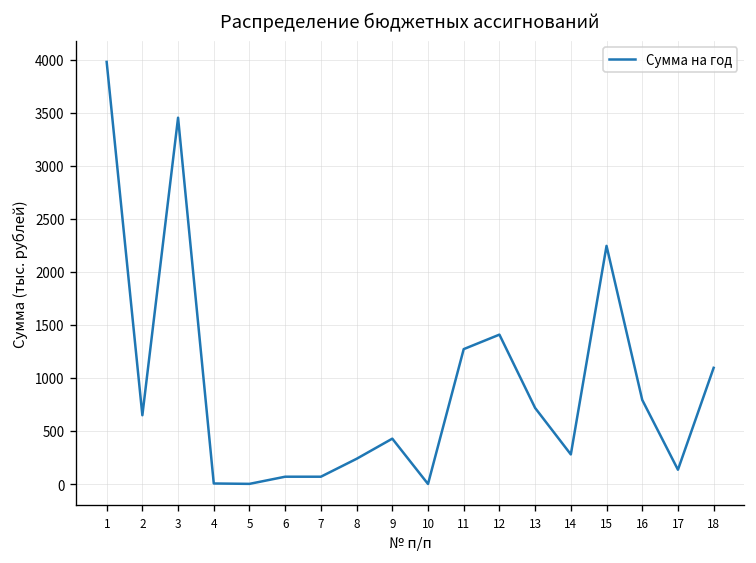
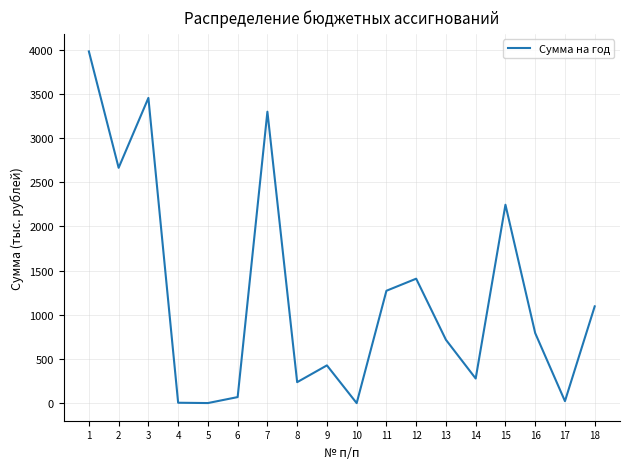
2: 600 -> 2700
7: 100 -> 3300
17: 100 -> 0
